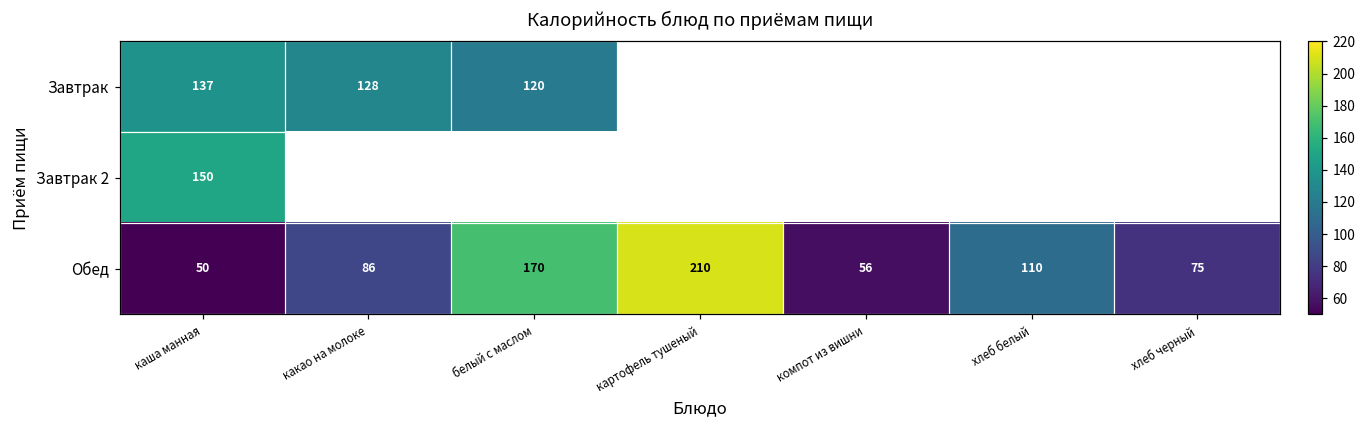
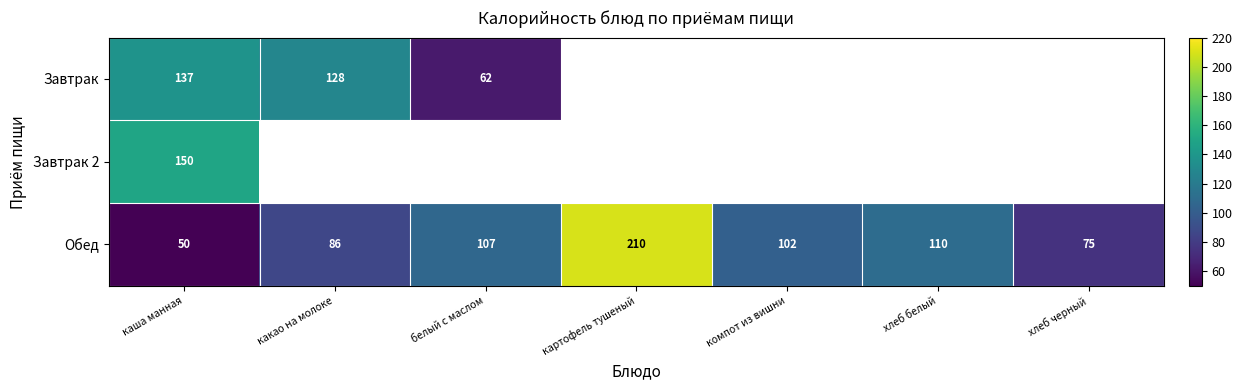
Завтрак, белый с маслом: 120 -> 62
Обед, белый с маслом: 170 -> 107
Обед, компот из вишни: 56 -> 102
